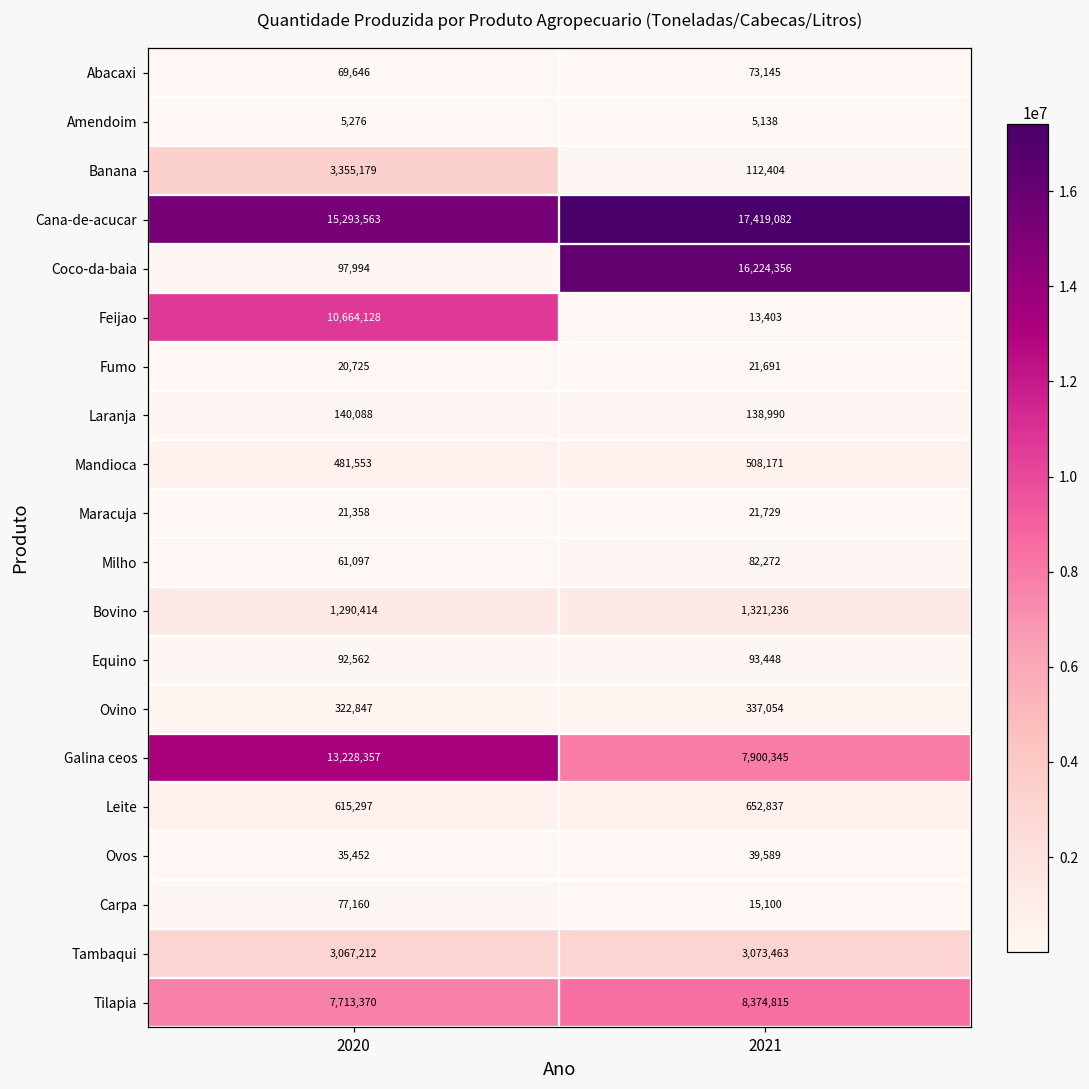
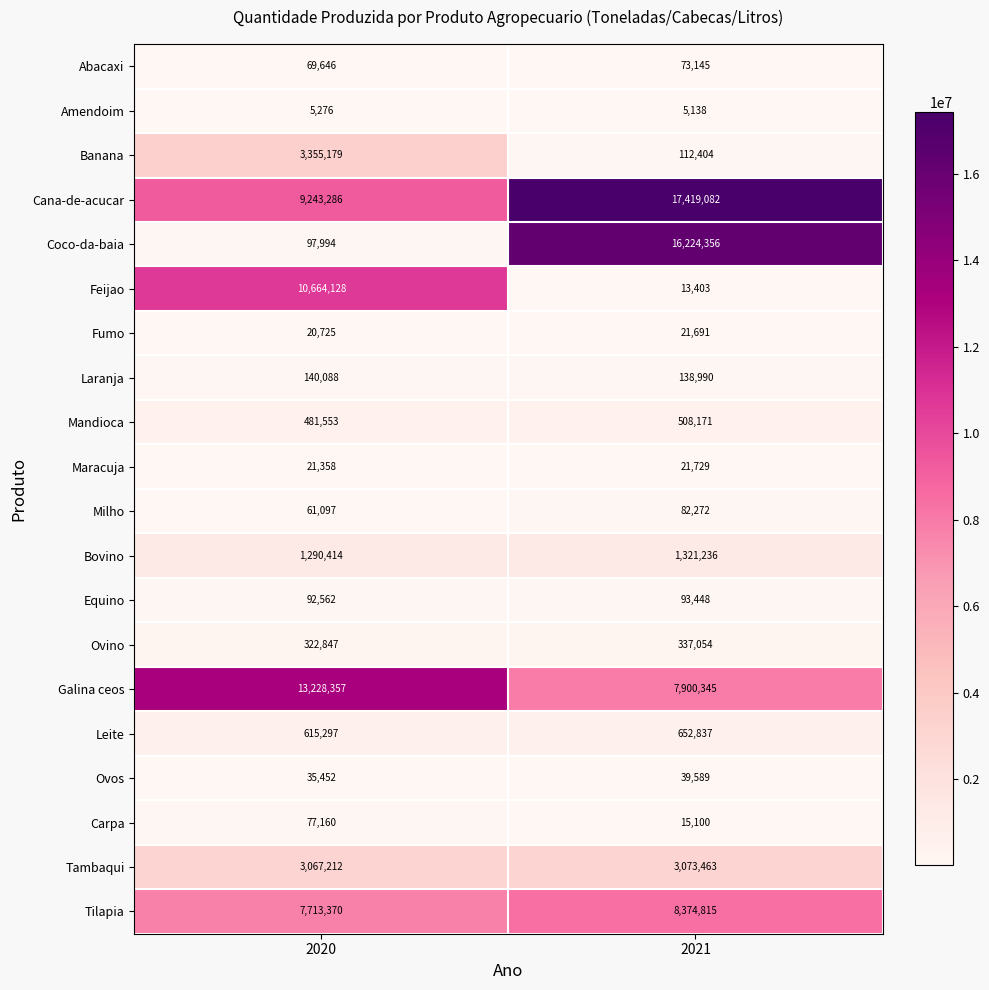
Cana-de-acucar, 2020: 15,293,563 -> 9,243,286
